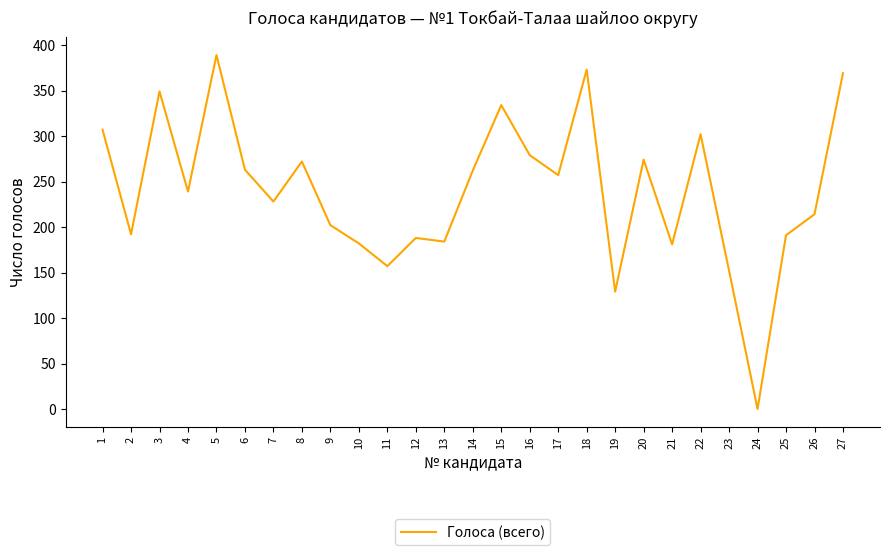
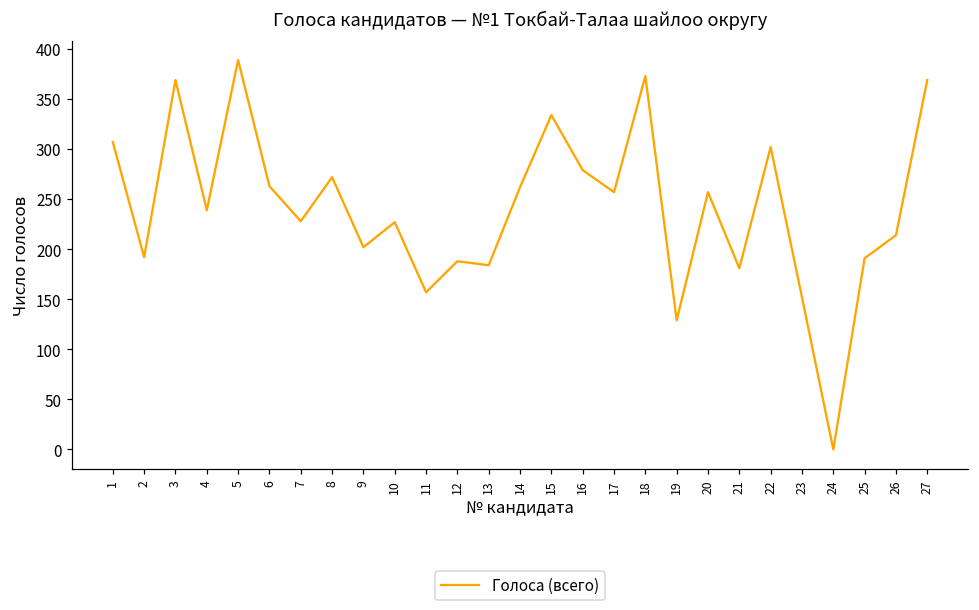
3: 350 -> 370
10: 180 -> 230
20: 270 -> 260
